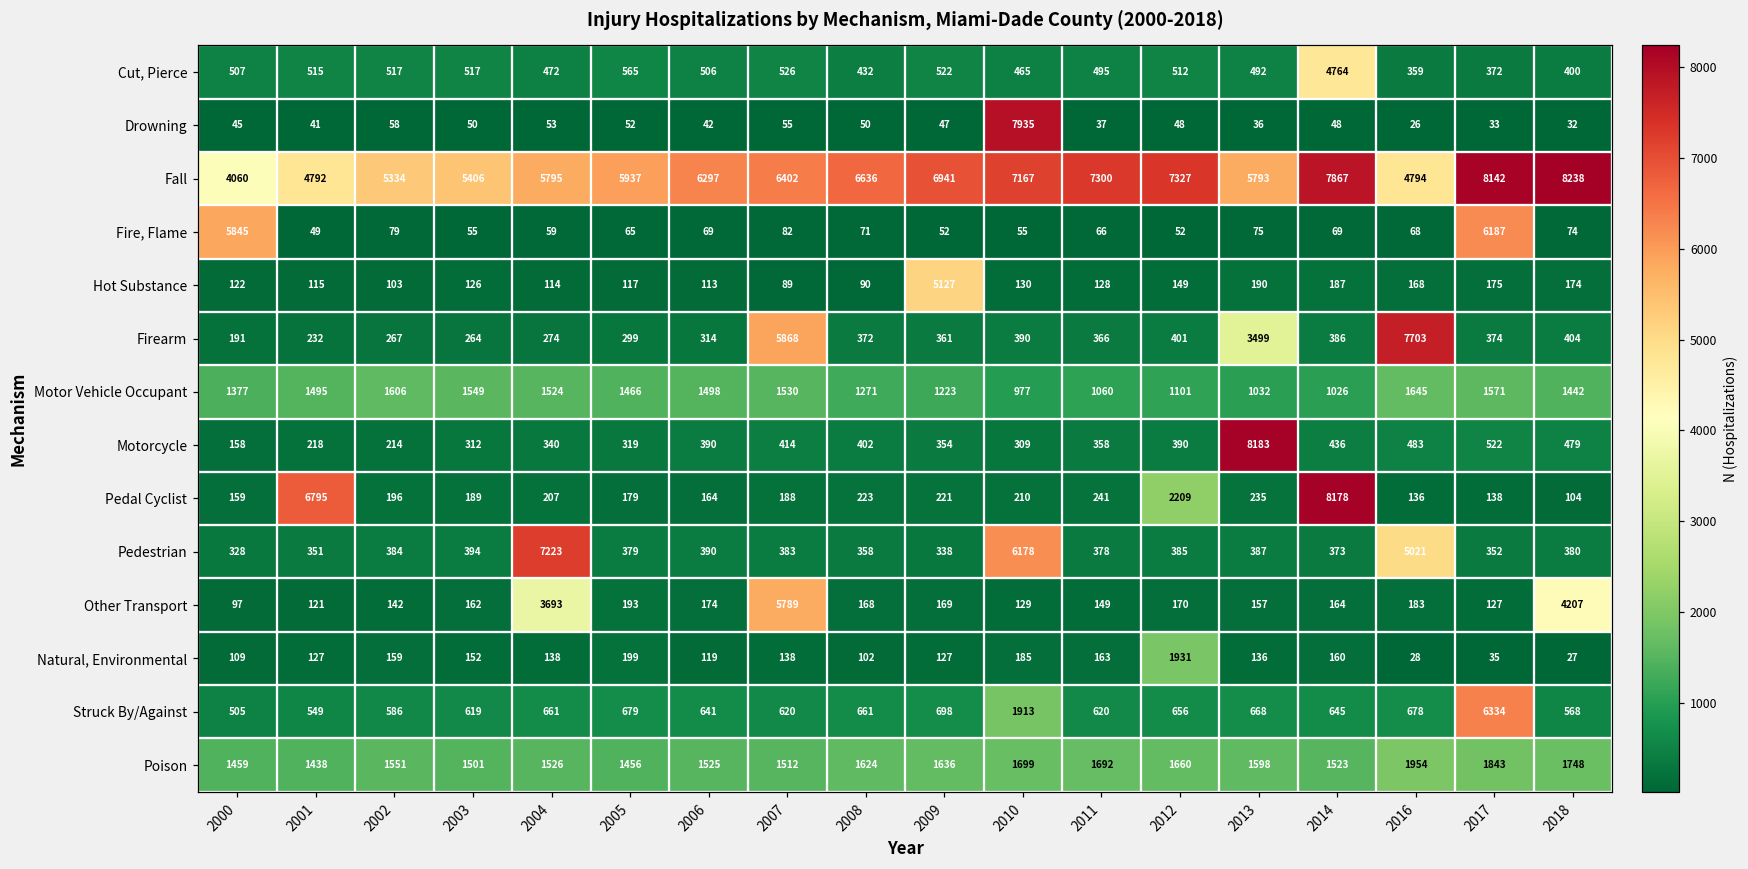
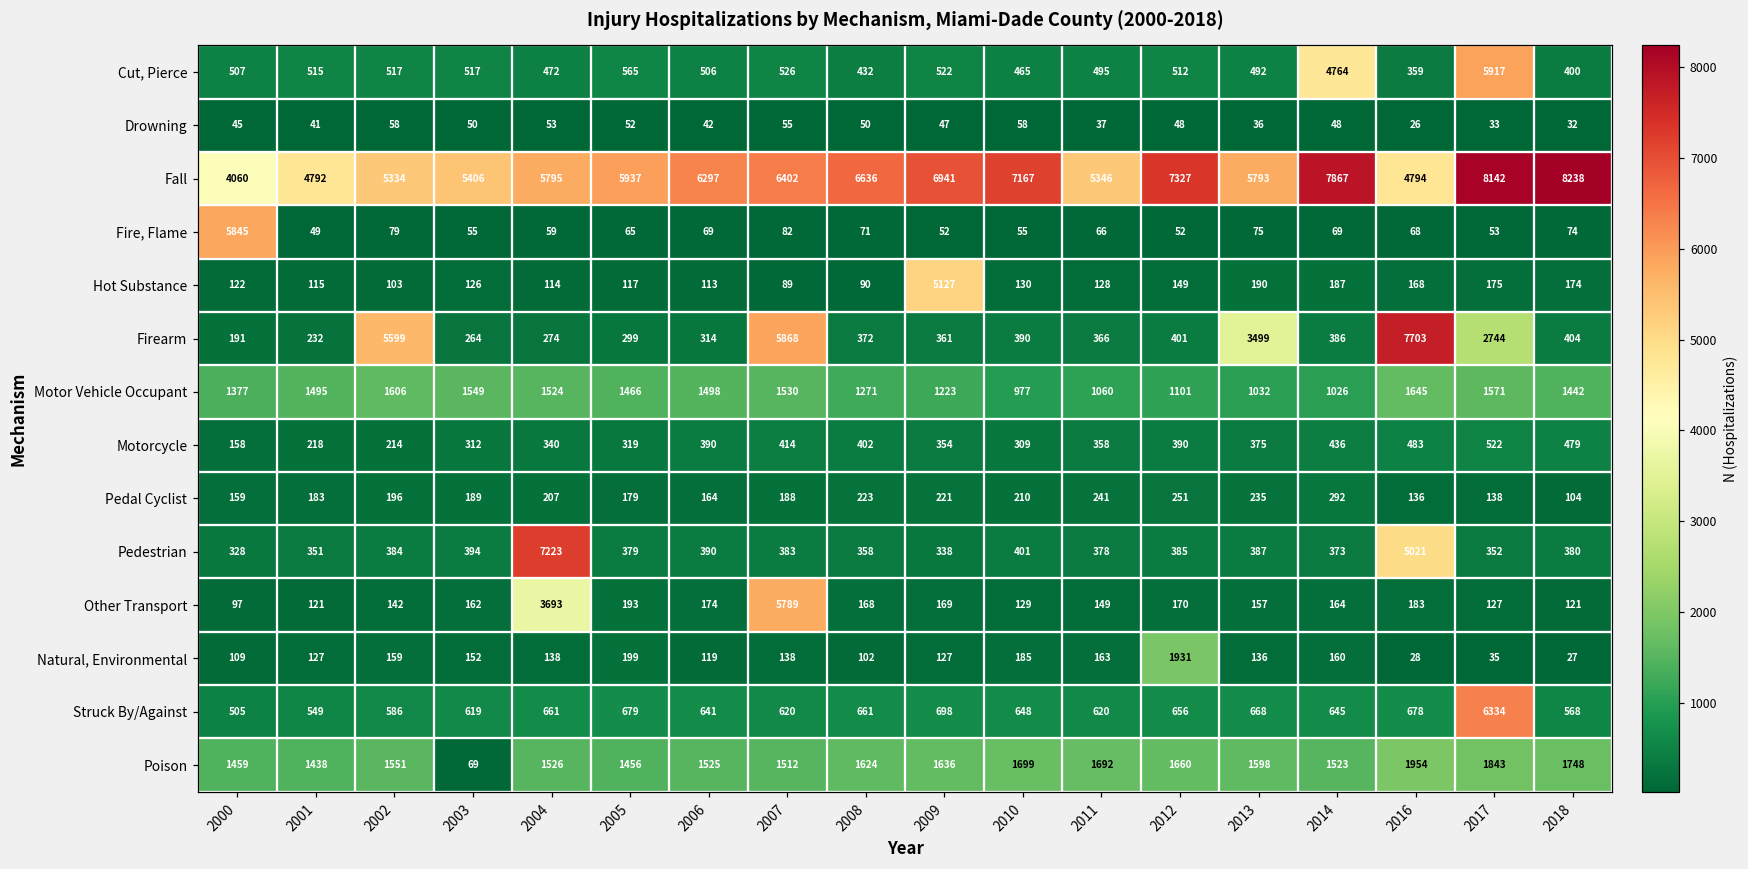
Cut, Pierce, 2017: 372 -> 5917
Drowning, 2010: 7935 -> 58
Fall, 2011: 7300 -> 5346
Fire, Flame, 2017: 6187 -> 53
Firearm, 2002: 267 -> 5599
Firearm, 2017: 374 -> 2744
Motorcycle, 2013: 8183 -> 375
Pedal Cyclist, 2001: 6795 -> 183
Pedal Cyclist, 2012: 2209 -> 251
Pedal Cyclist, 2014: 8178 -> 292
Pedestrian, 2010: 6178 -> 401
Other Transport, 2018: 4207 -> 121
Struck By/Against, 2010: 1913 -> 648
Poison, 2003: 1501 -> 69
